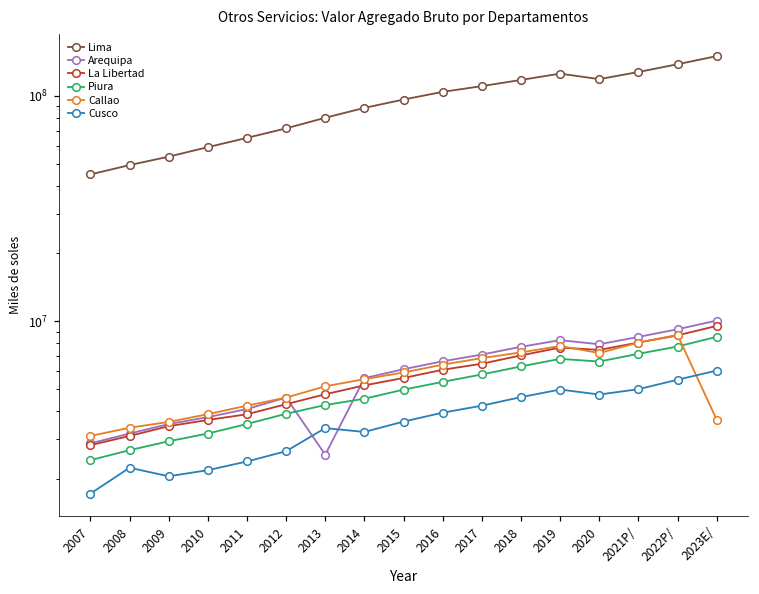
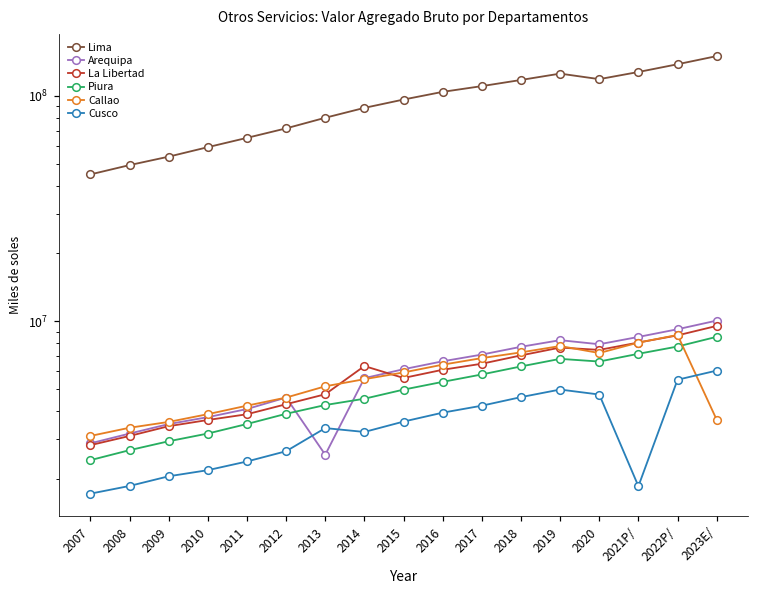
Cusco, 2008: 2200000 -> 1900000
La Libertad, 2014: 5200000 -> 6300000
Cusco, 2021P/: 5000000 -> 1900000
